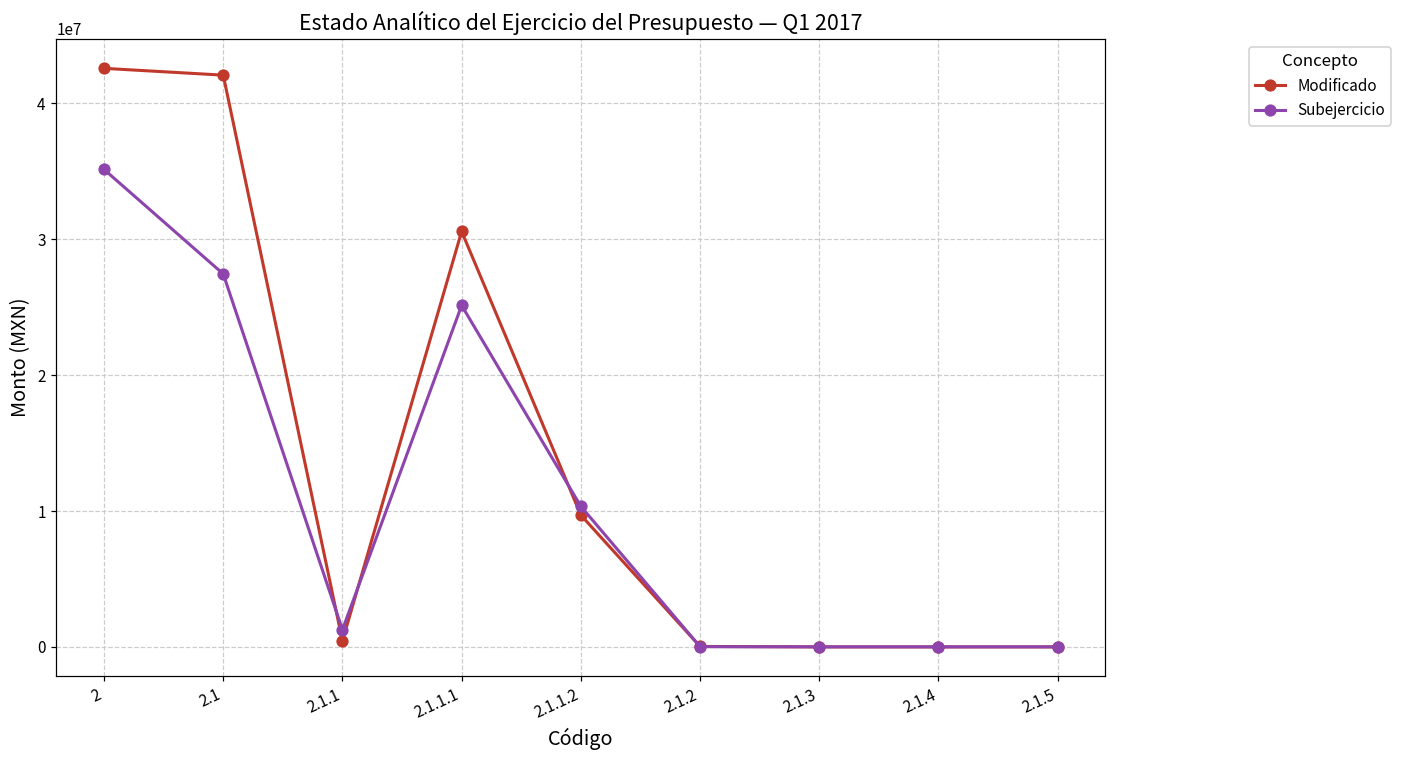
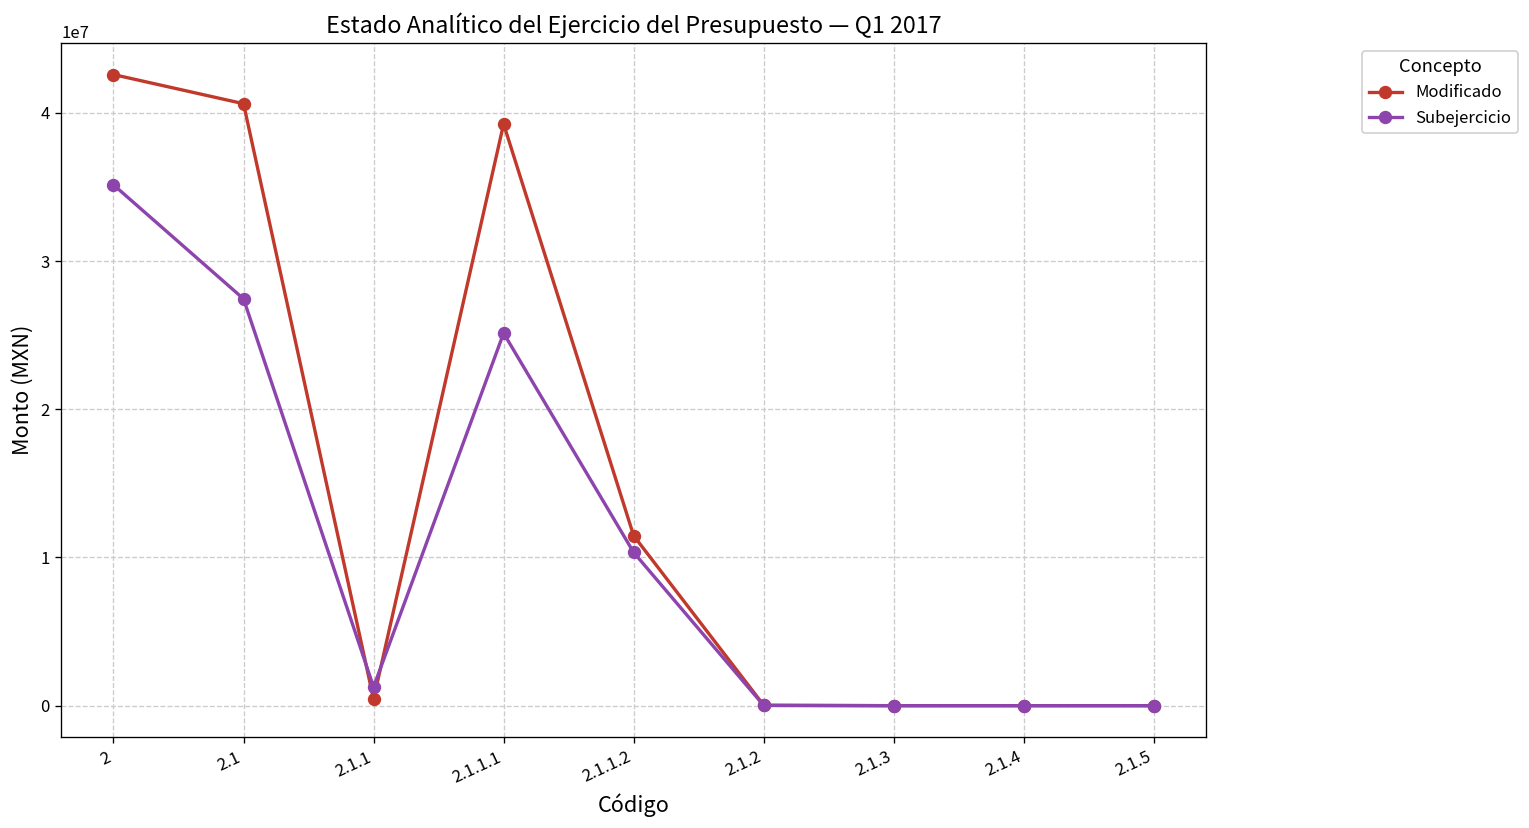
Modificado, 2.1: 42100000 -> 40600000
Modificado, 2.1.1.1: 30600000 -> 39200000
Modificado, 2.1.1.2: 9700000 -> 11500000
